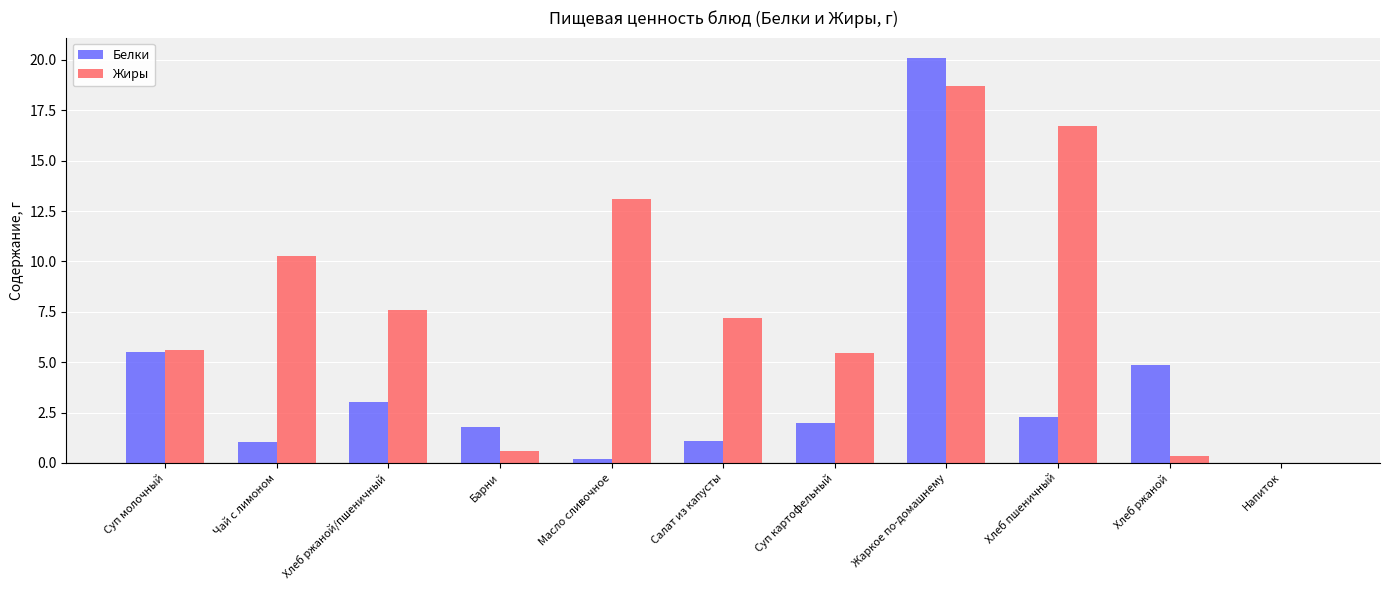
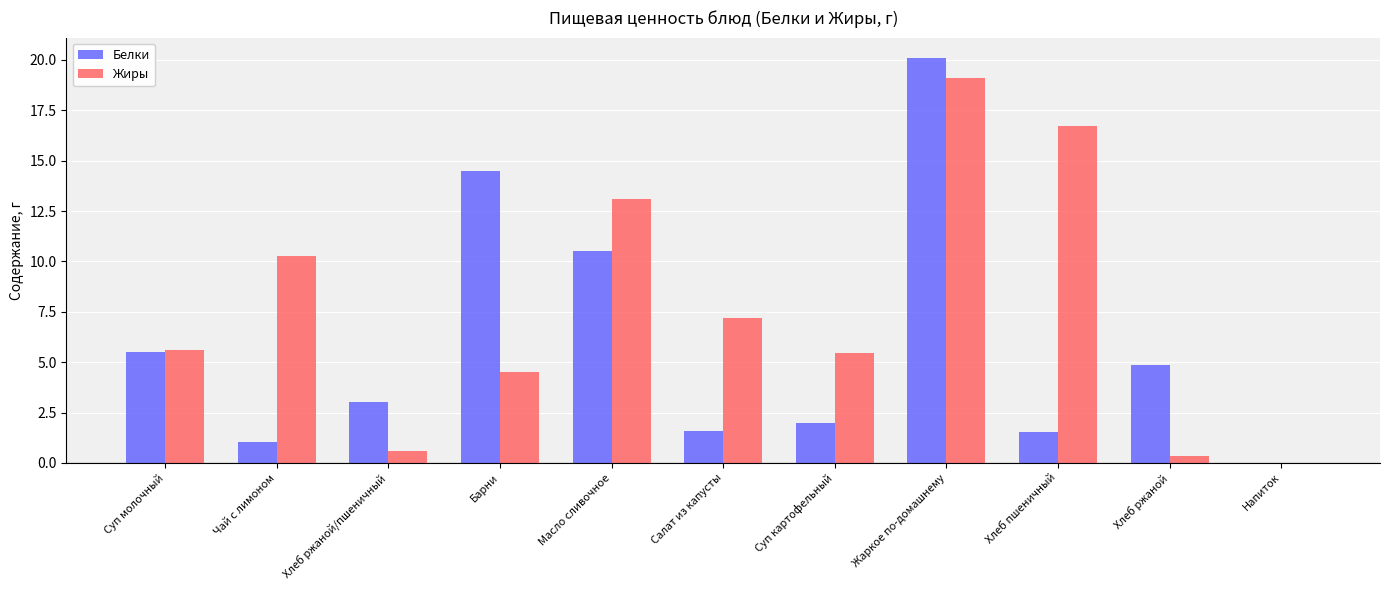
Жиры, Хлеб ржаной/пшеничный: 7.6 -> 0.6
Белки, Барни: 1.8 -> 14.5
Жиры, Барни: 0.6 -> 4.5
Белки, Масло сливочное: 0.2 -> 10.5
Белки, Салат из капусты: 1.1 -> 1.6
Жиры, Жаркое по-домашнему: 18.7 -> 19.1
Белки, Хлеб пшеничный: 2.3 -> 1.5
